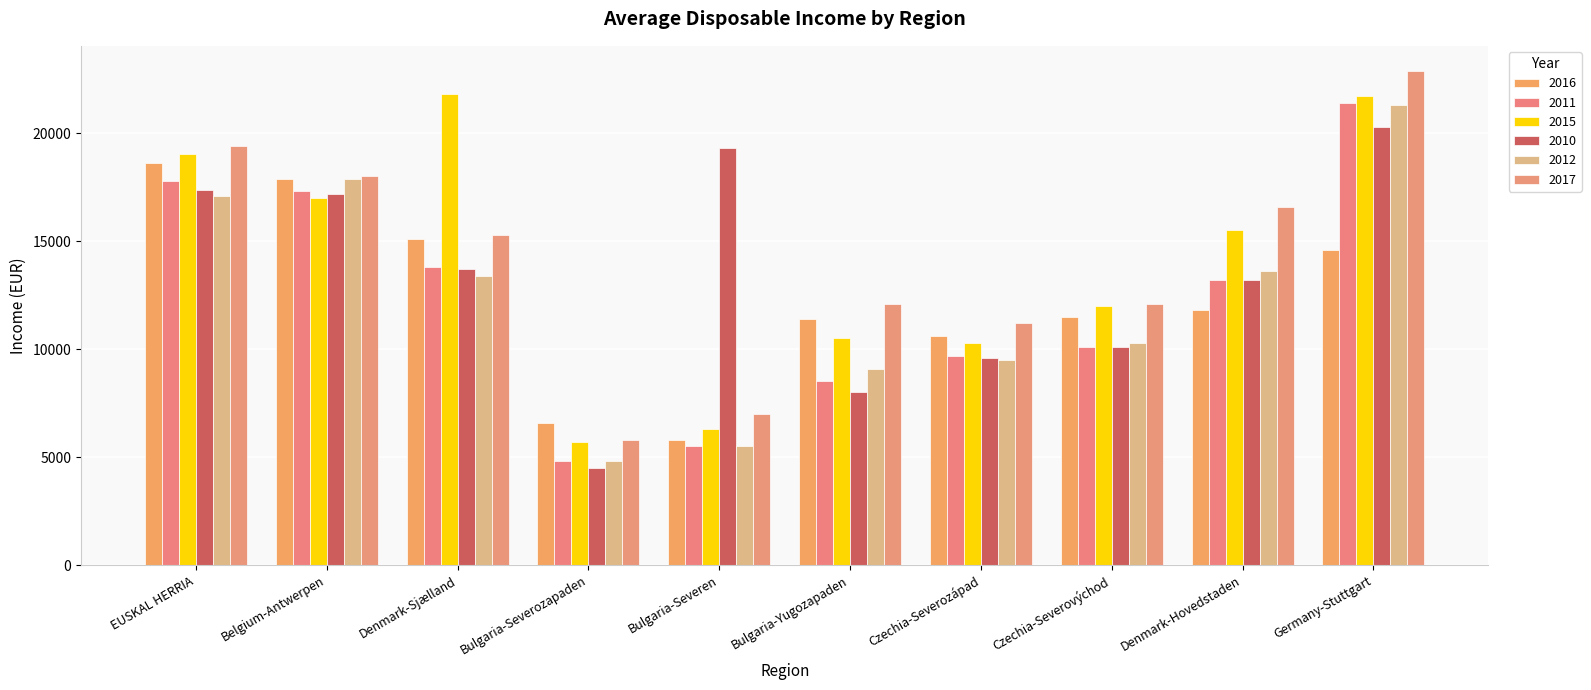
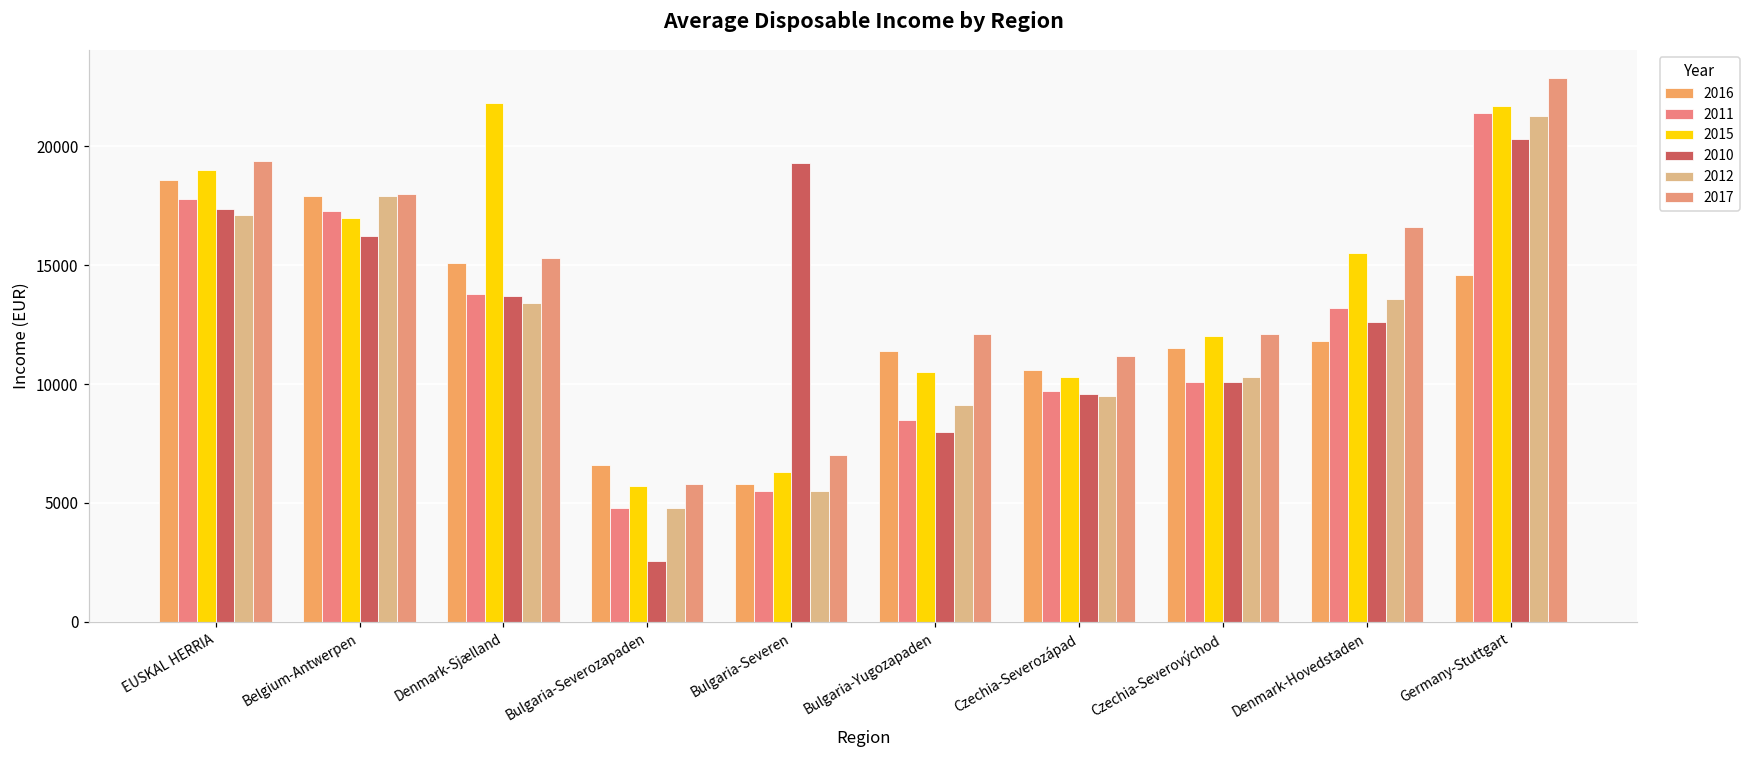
2010, Belgium-Antwerpen: 17200 -> 16200
2010, Bulgaria-Severozapaden: 4500 -> 2500
2010, Denmark-Hovedstaden: 13200 -> 12600
